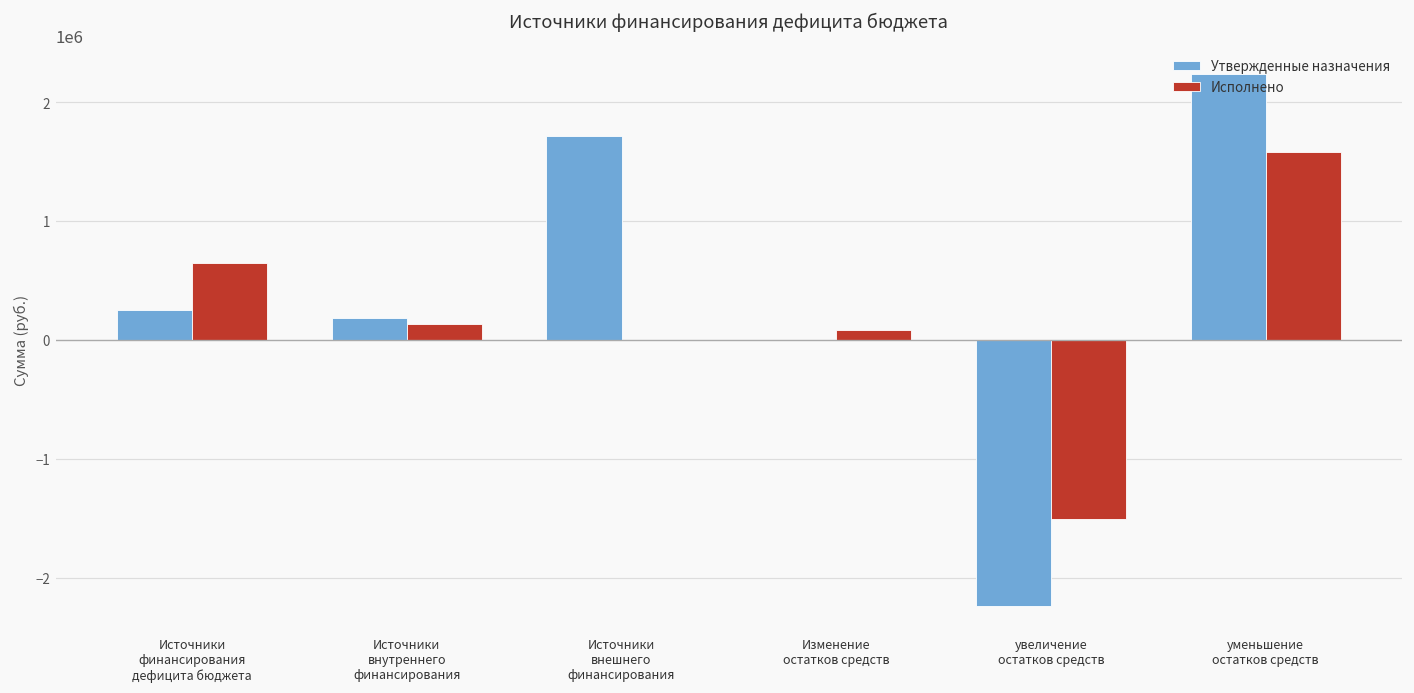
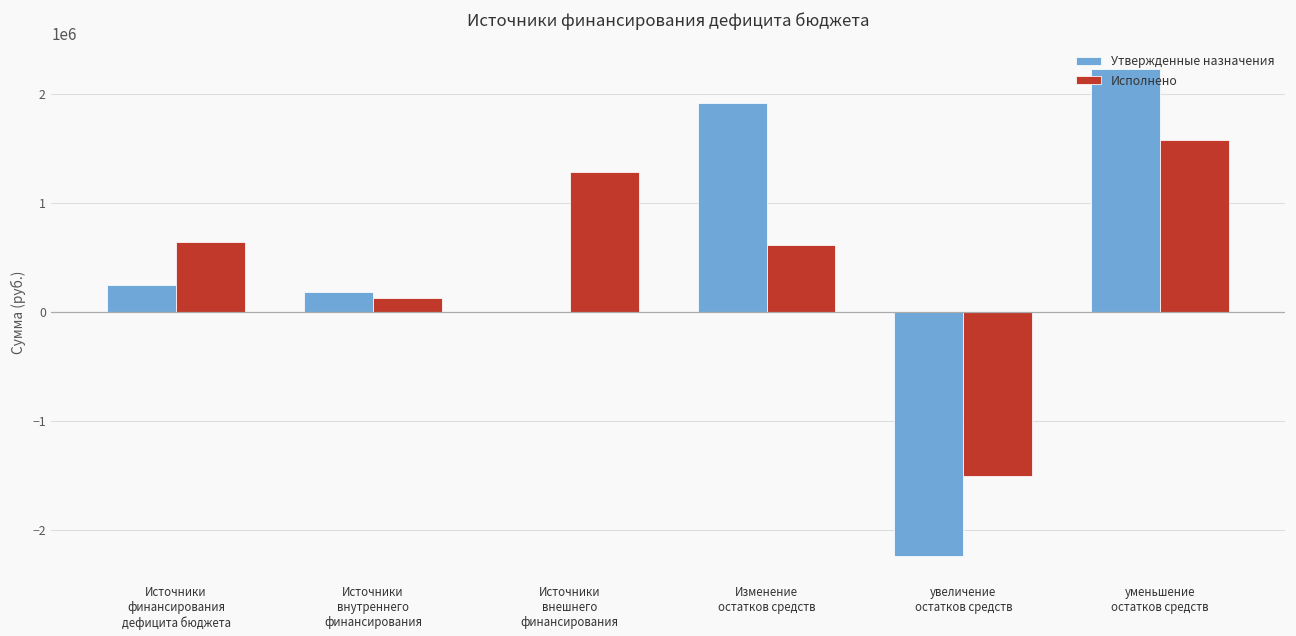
Утвержденные назначения, Источники внешнего финансирования: 1700000 -> 0
Исполнено, Источники внешнего финансирования: 0 -> 1300000
Утвержденные назначения, Изменение остатков средств: 0 -> 1900000
Исполнено, Изменение остатков средств: 100000 -> 600000
